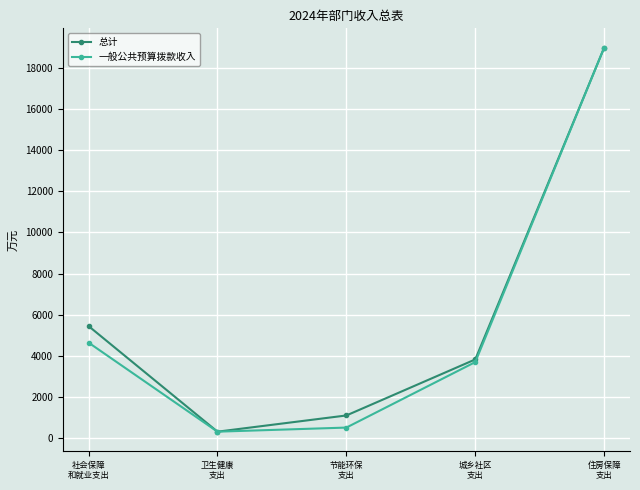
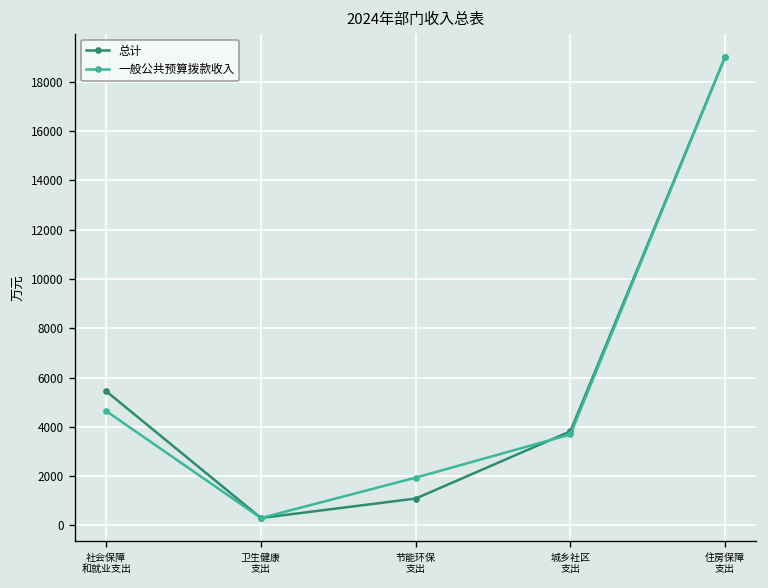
一般公共预算拨款收入, 节能环保 支出: 500 -> 1900
